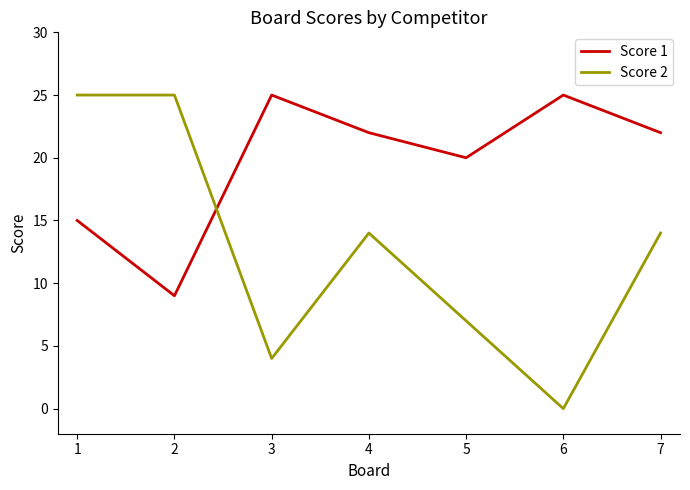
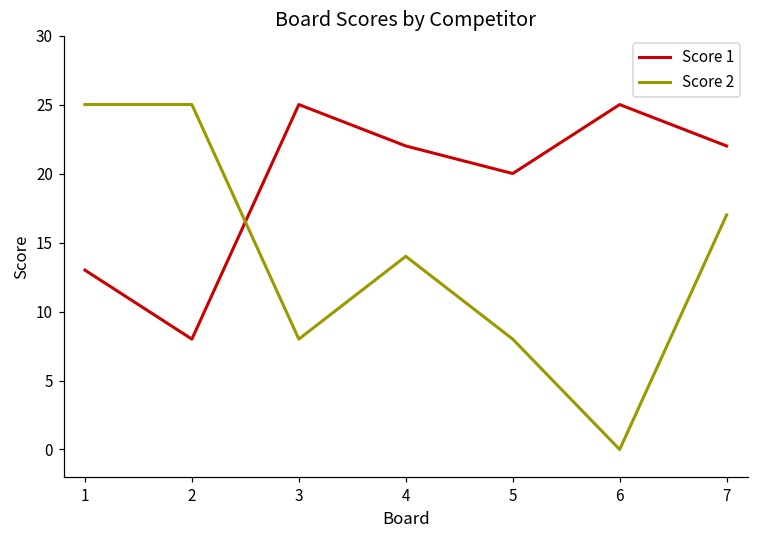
Score 1, 1: 15 -> 13
Score 1, 2: 9 -> 8
Score 2, 3: 4 -> 8
Score 2, 5: 7 -> 8
Score 2, 7: 14 -> 17
